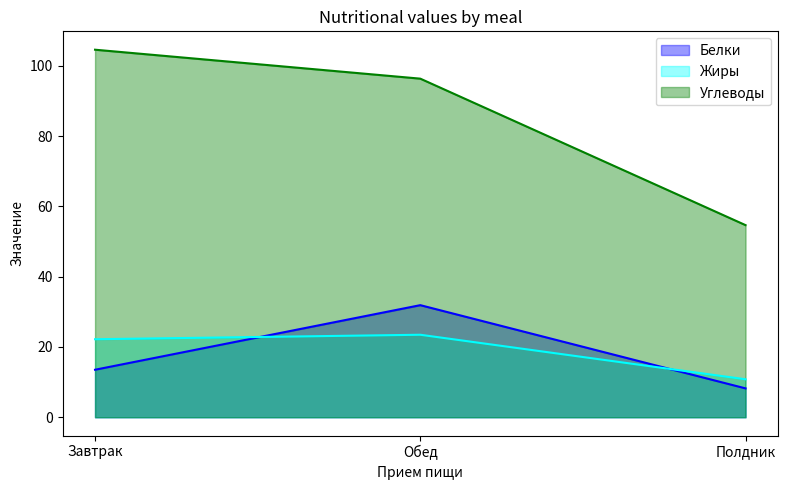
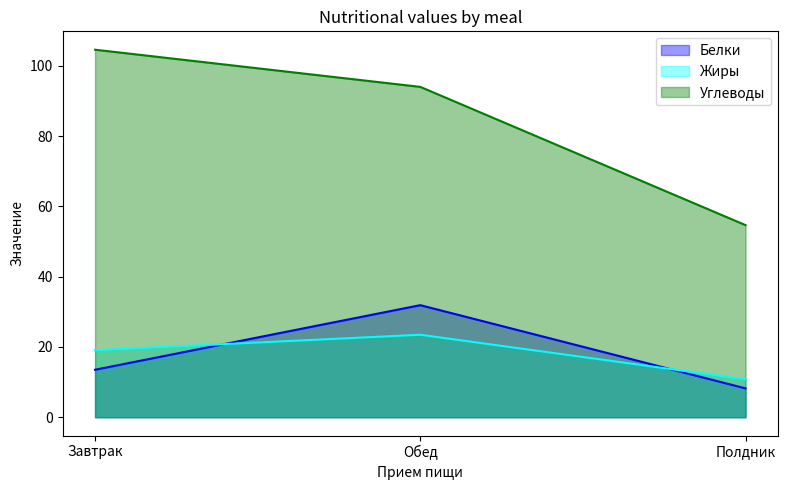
Жиры, Завтрак: 22 -> 19
Углеводы, Обед: 96 -> 94
